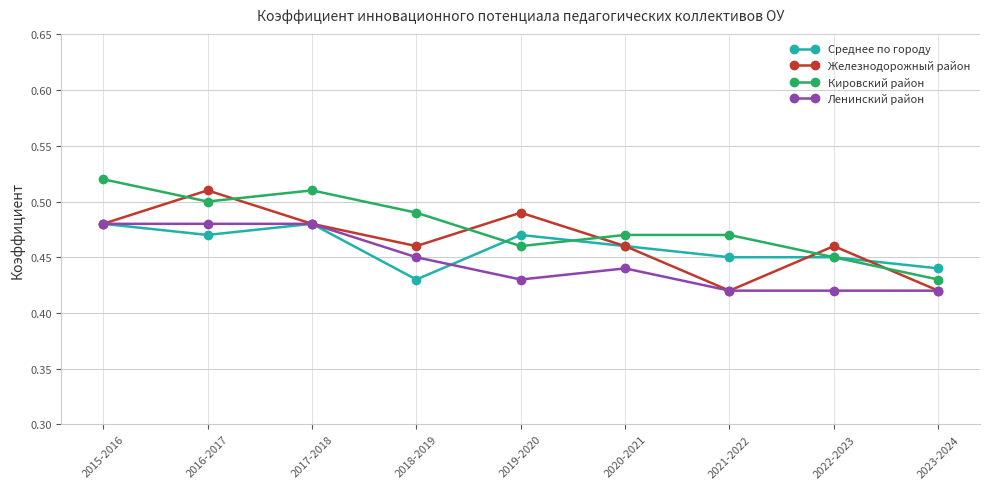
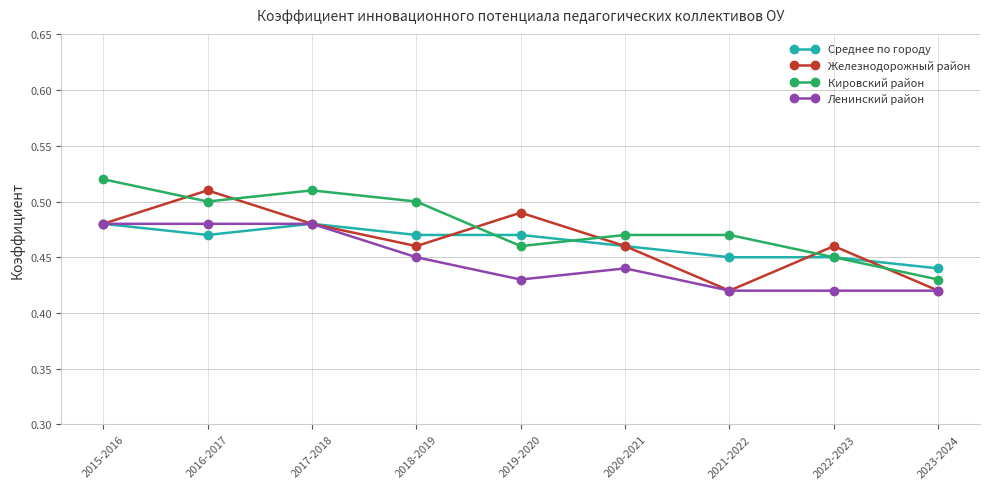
Среднее по городу, 2018-2019: 0.43 -> 0.47
Кировский район, 2018-2019: 0.49 -> 0.50
